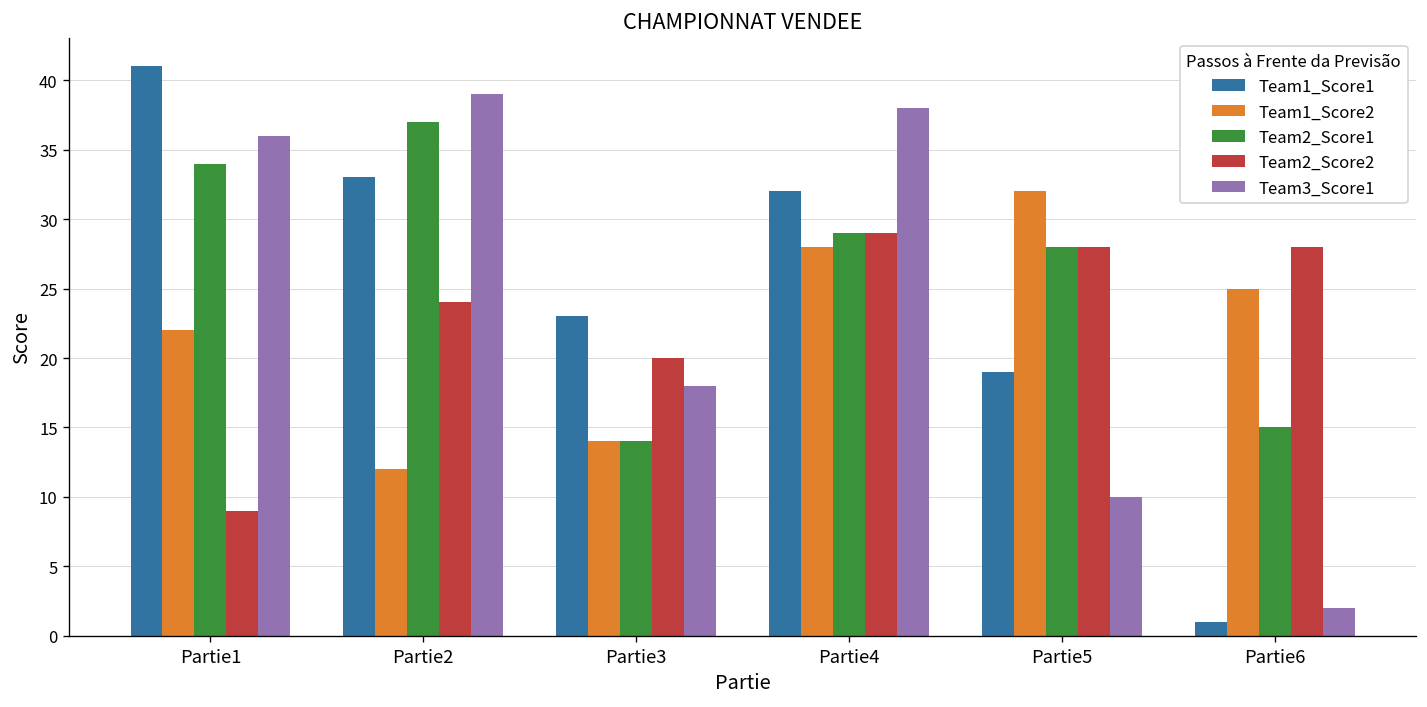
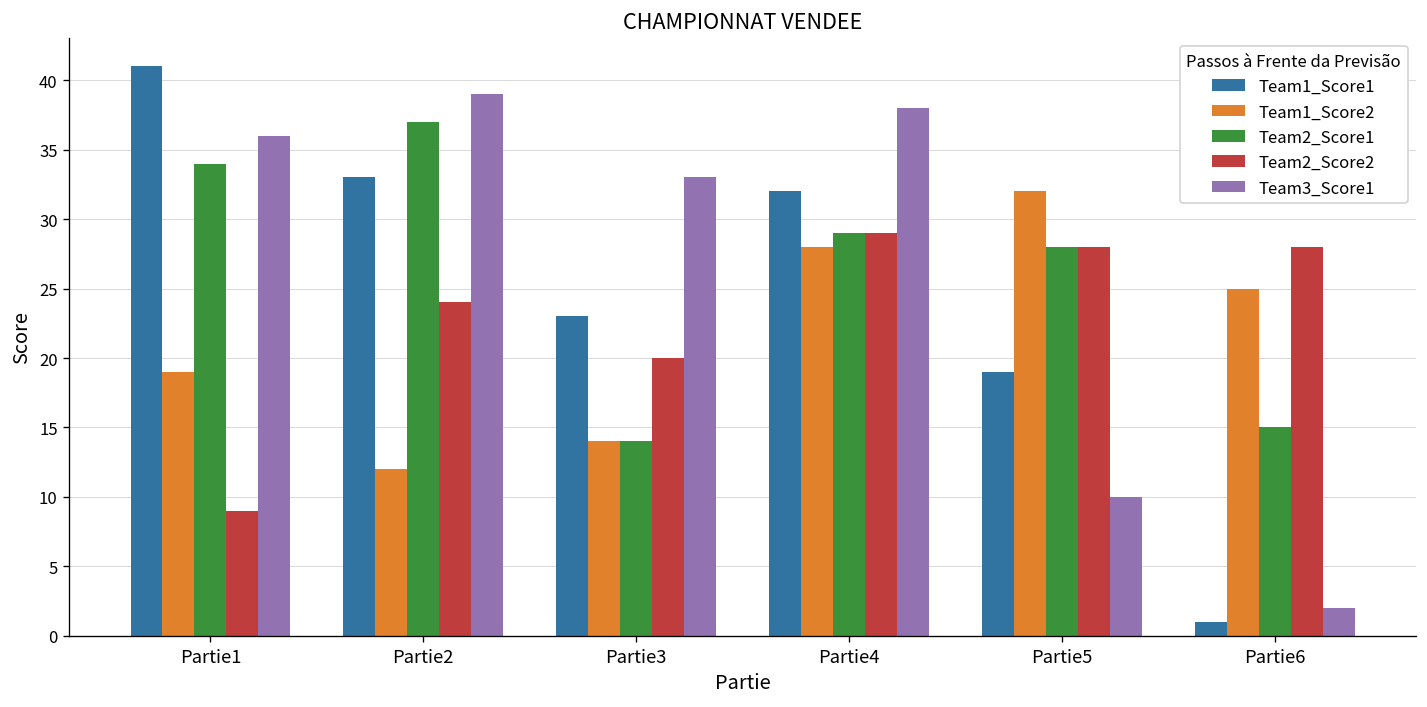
Team1_Score2, Partie1: 22 -> 19
Team3_Score1, Partie3: 18 -> 33
